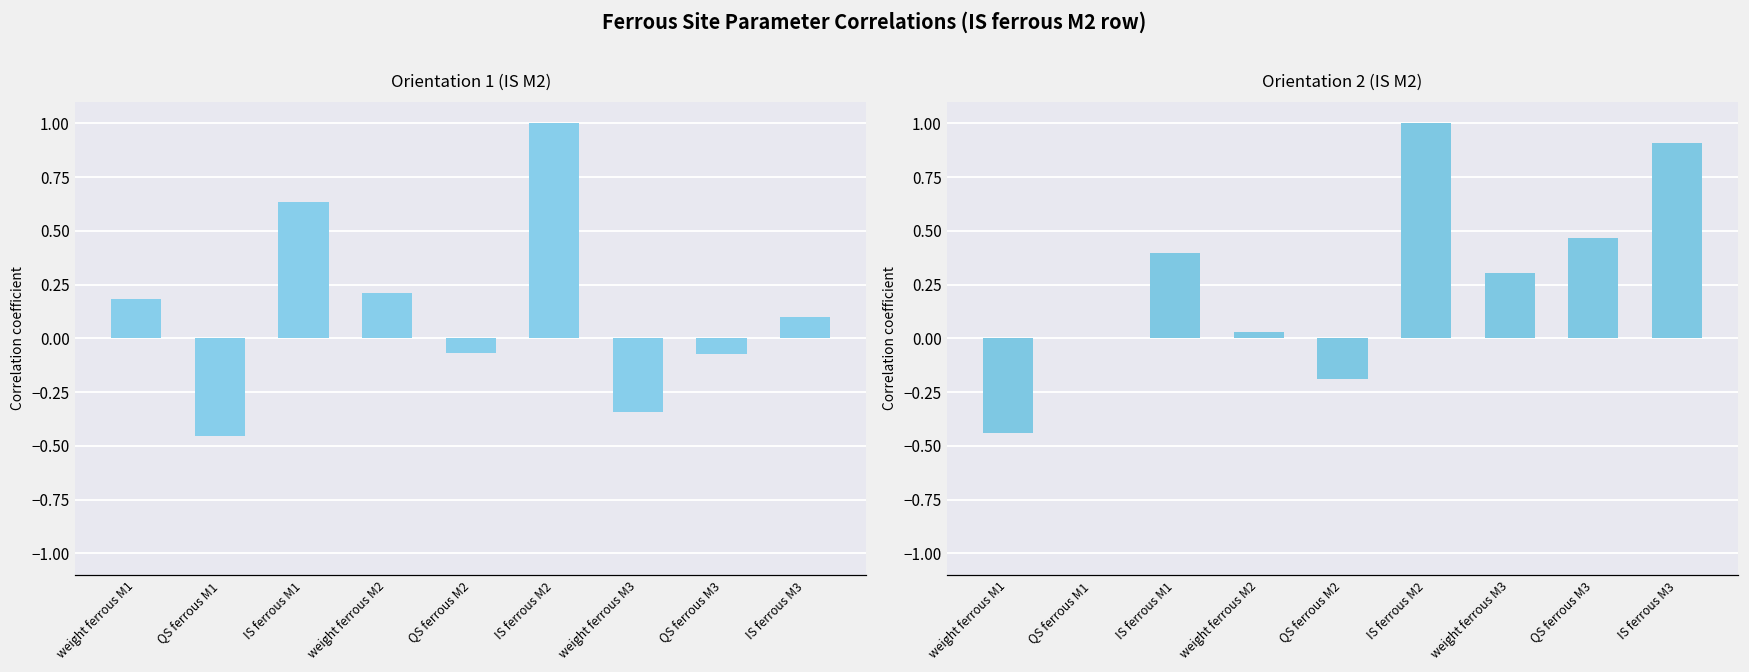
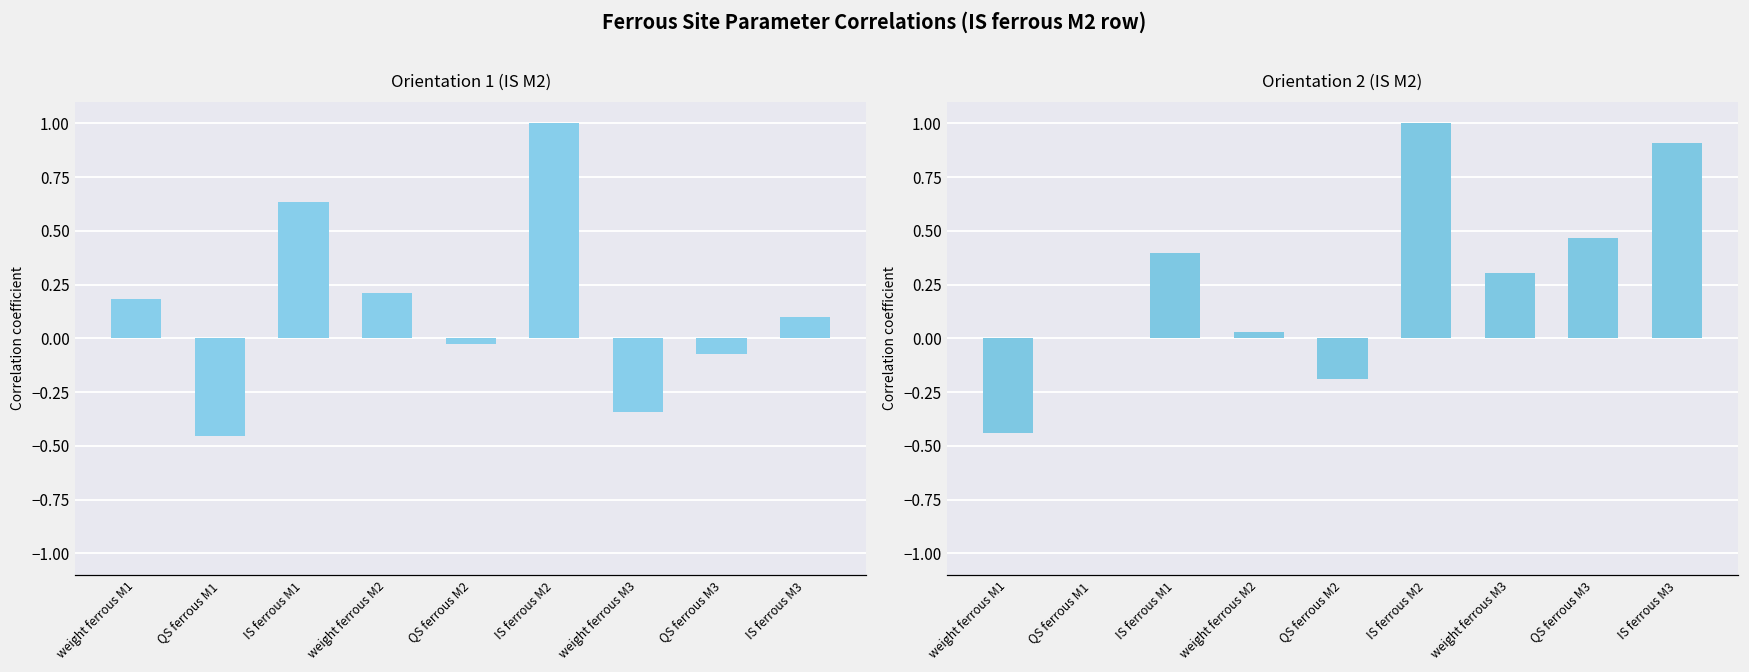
Orientation 1 (IS M2), QS ferrous M2: -0.07 -> -0.03
